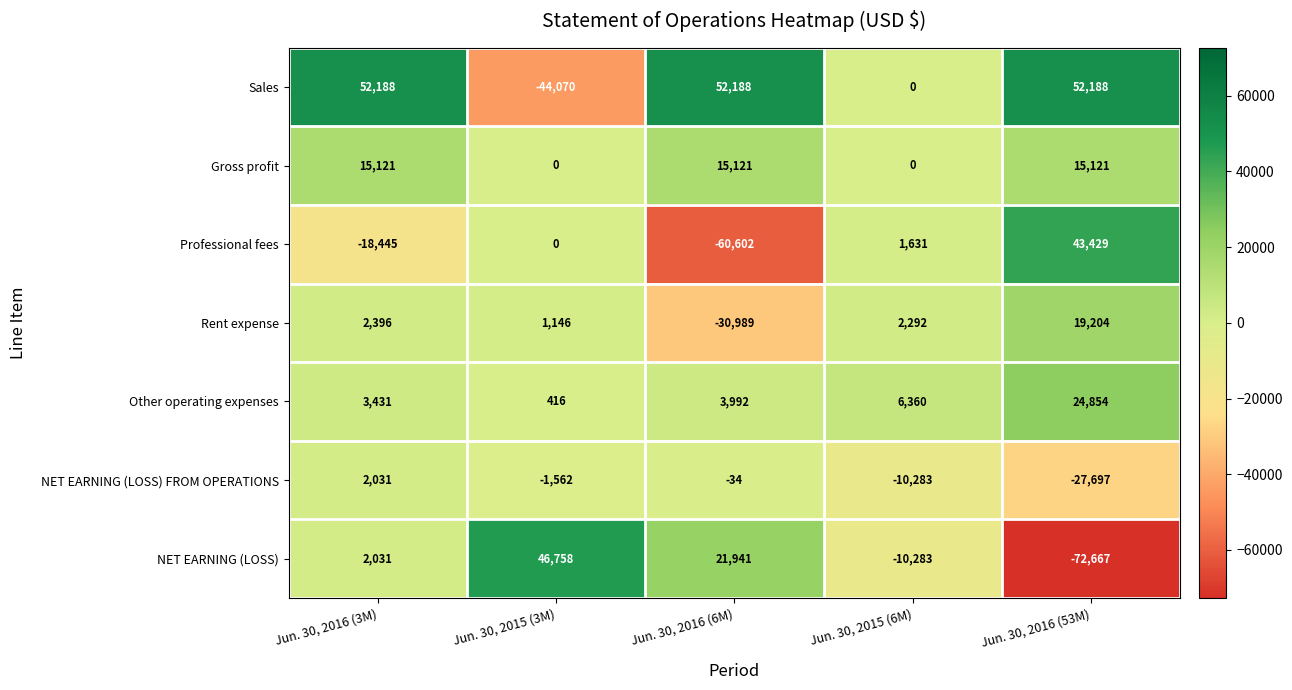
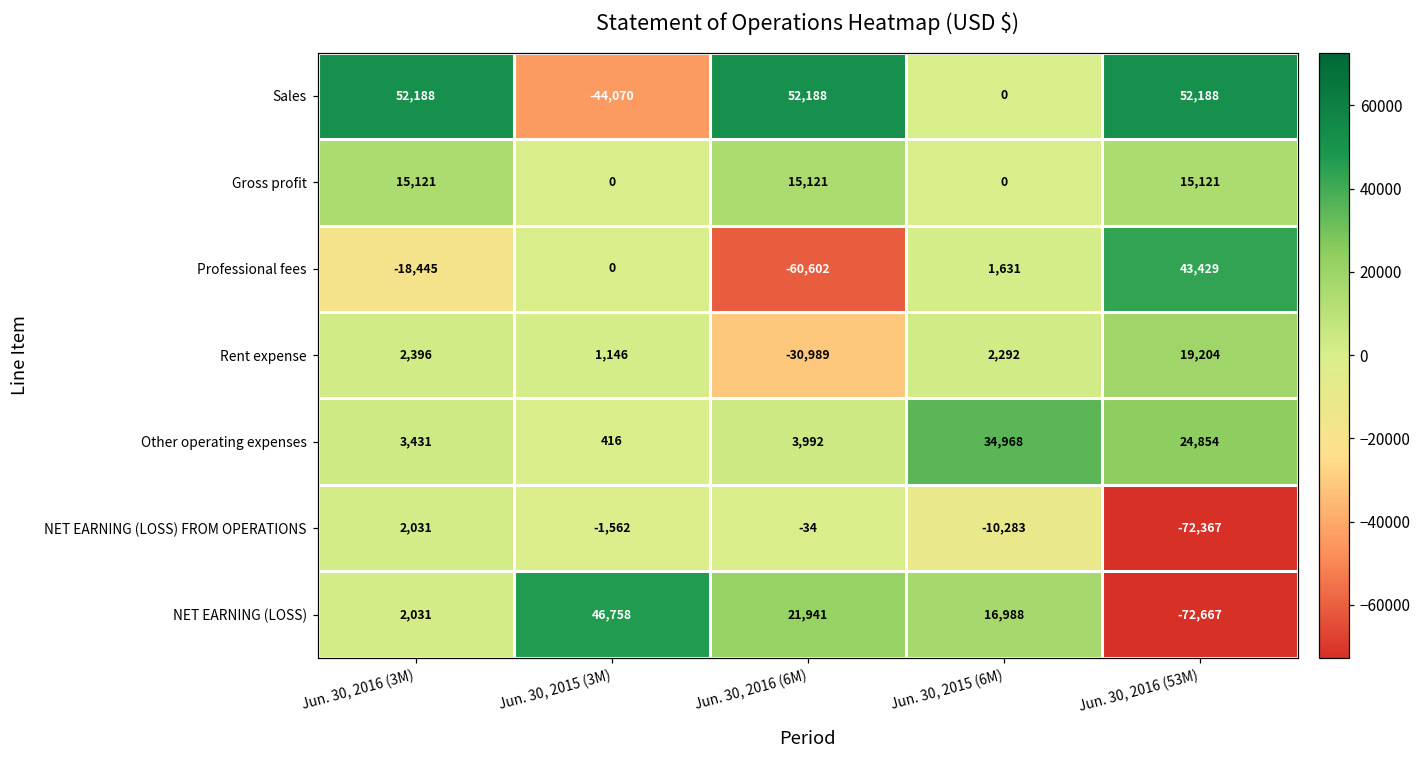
Other operating expenses, Jun. 30, 2015 (6M): 6,360 -> 34,968
NET EARNING (LOSS) FROM OPERATIONS, Jun. 30, 2016 (53M): -27,697 -> -72,367
NET EARNING (LOSS), Jun. 30, 2015 (6M): -10,283 -> 16,988
